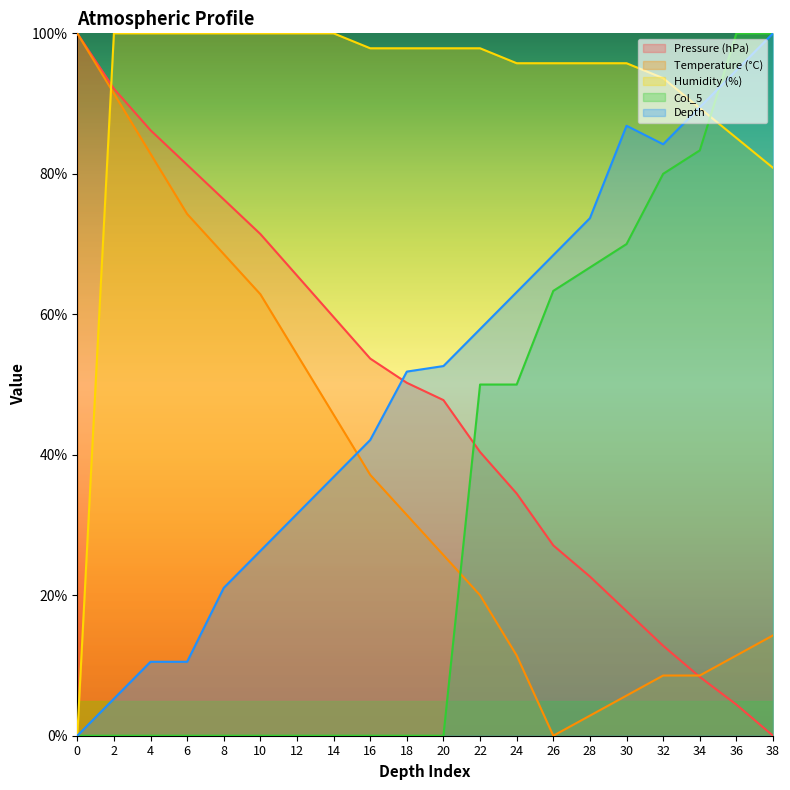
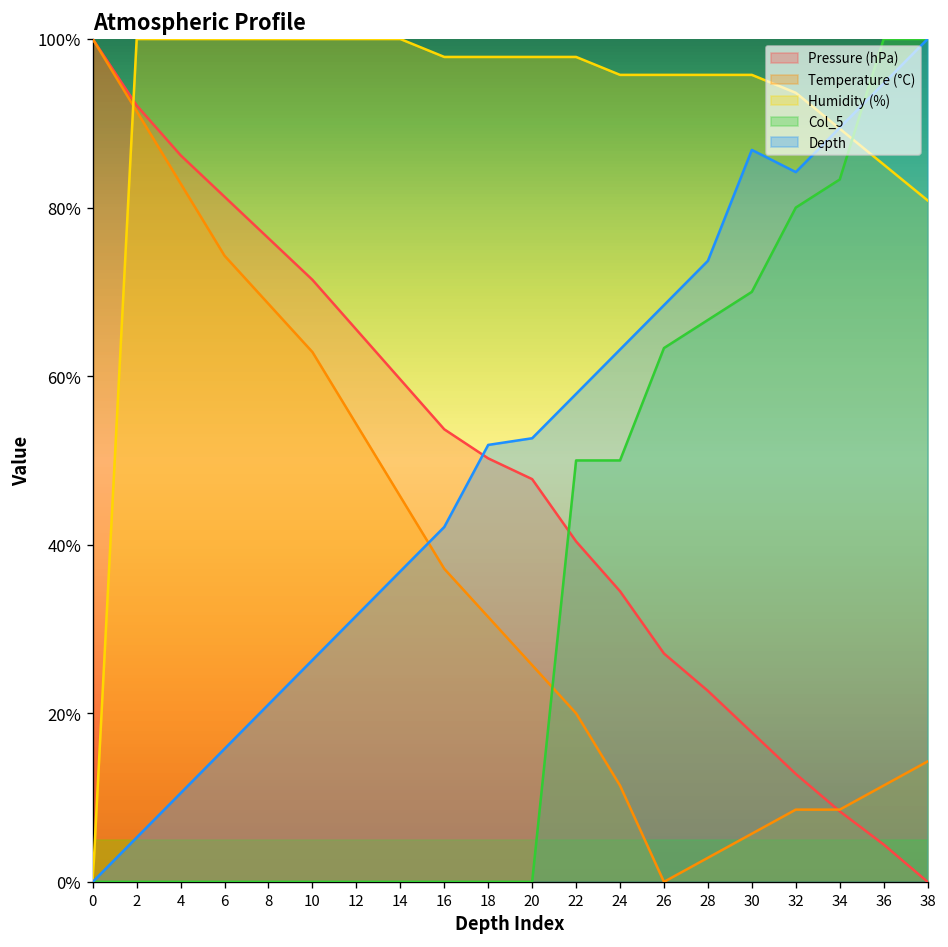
Depth, 6: 11% -> 16%
